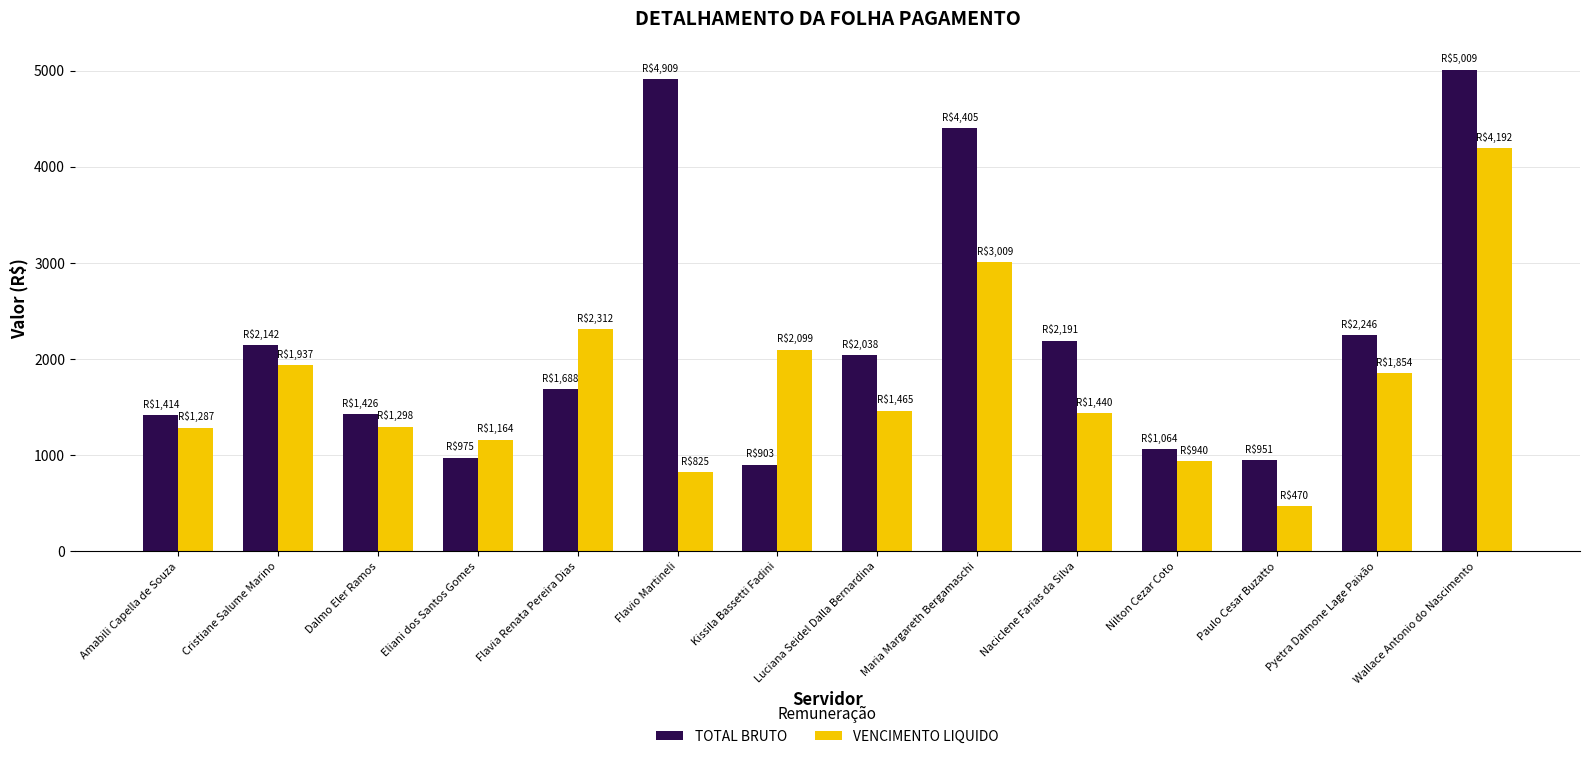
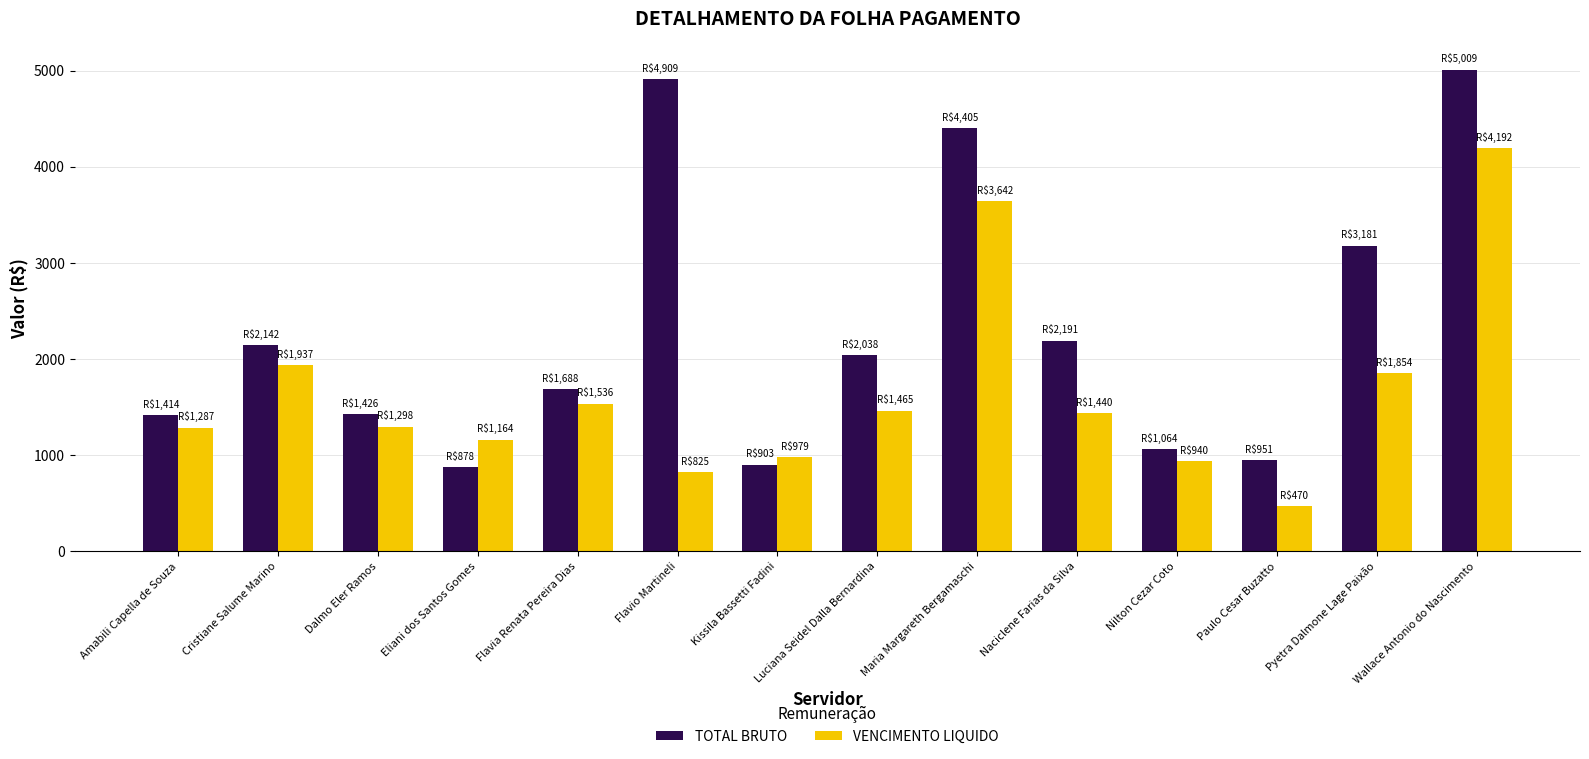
TOTAL BRUTO, Eliani dos Santos Gomes: $975 -> $878
VENCIMENTO LIQUIDO, Flavia Renata Pereira Dias: $2,312 -> $1,536
VENCIMENTO LIQUIDO, Kissila Bassetti Fadini: $2,099 -> $979
VENCIMENTO LIQUIDO, Maria Margareth Bergamaschi: $3,009 -> $3,642
TOTAL BRUTO, Pyetra Dalmone Lage Paixão: $2,246 -> $3,181
